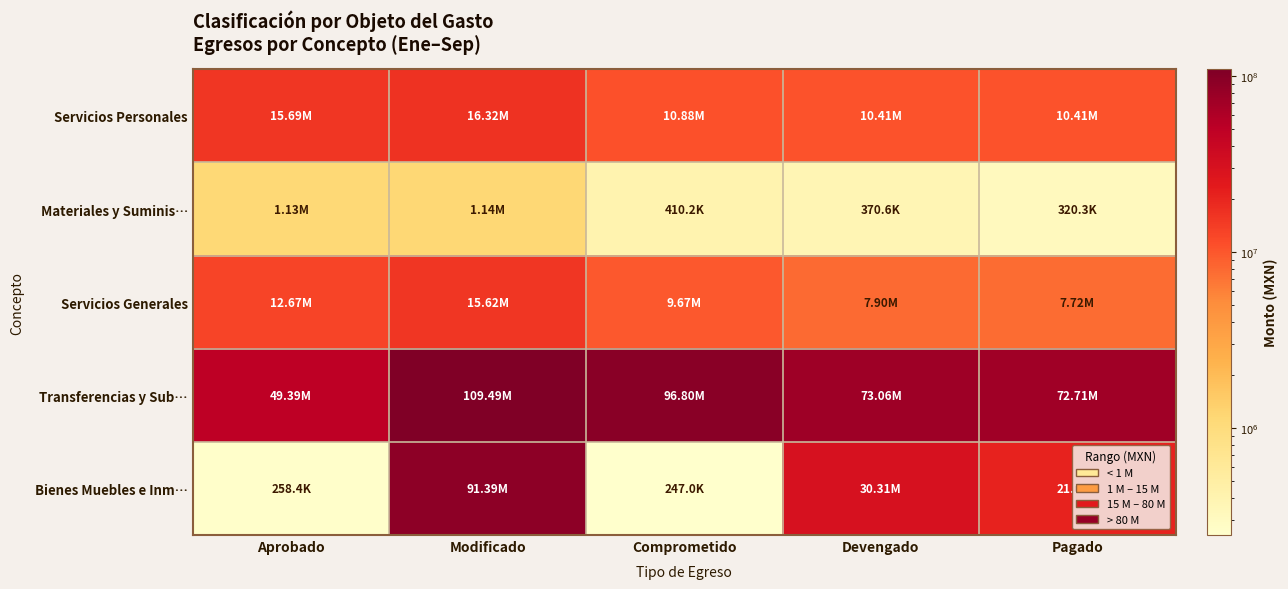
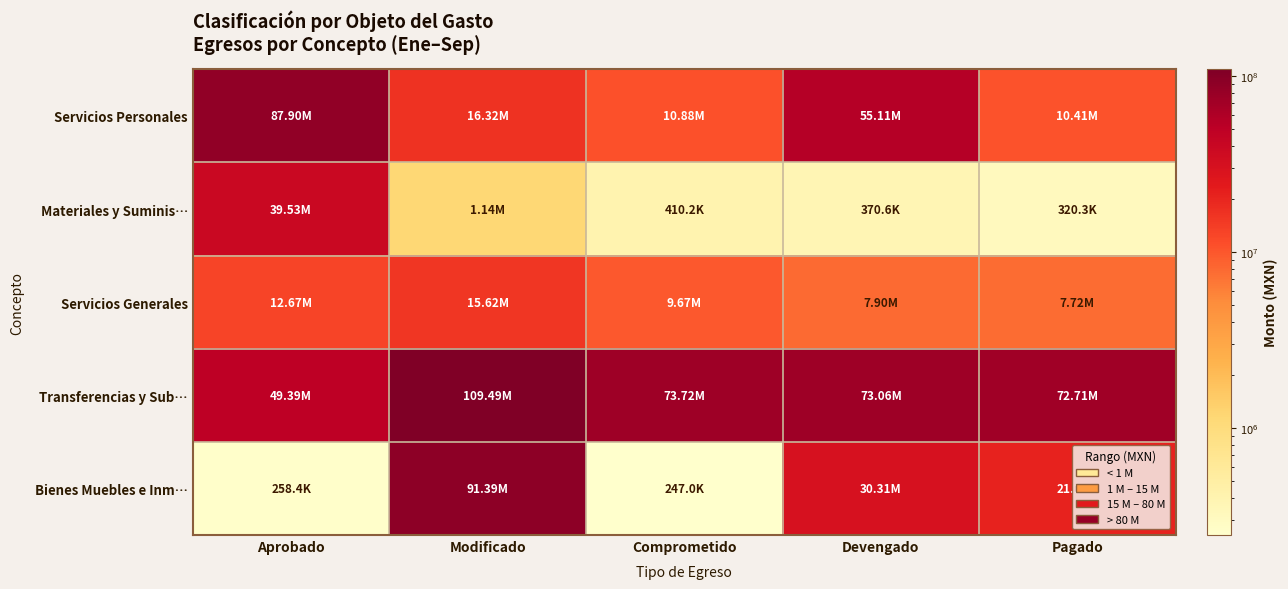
Servicios Personales, Aprobado: 15.69M -> 87.90M
Servicios Personales, Devengado: 10.41M -> 55.11M
Materiales y Suminis…, Aprobado: 1.13M -> 39.53M
Transferencias y Sub…, Comprometido: 96.80M -> 73.72M
